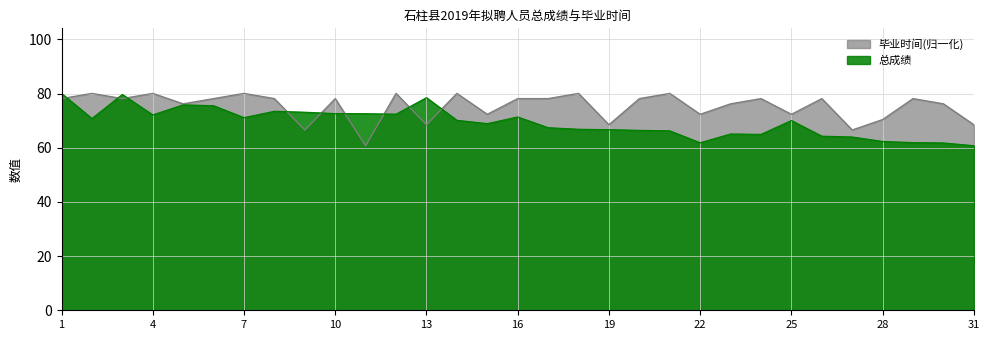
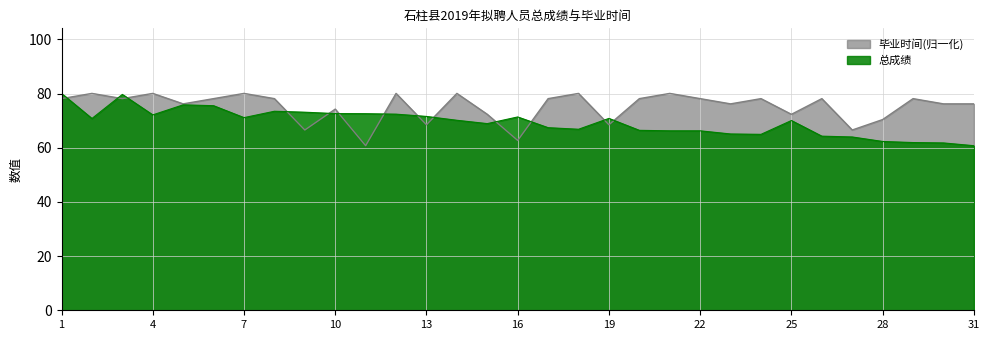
毕业时间(归一化), 10: 78 -> 74
总成绩, 13: 78 -> 72
毕业时间(归一化), 16: 78 -> 63
总成绩, 19: 67 -> 71
毕业时间(归一化), 22: 72 -> 78
总成绩, 22: 62 -> 66
毕业时间(归一化), 31: 68 -> 76
